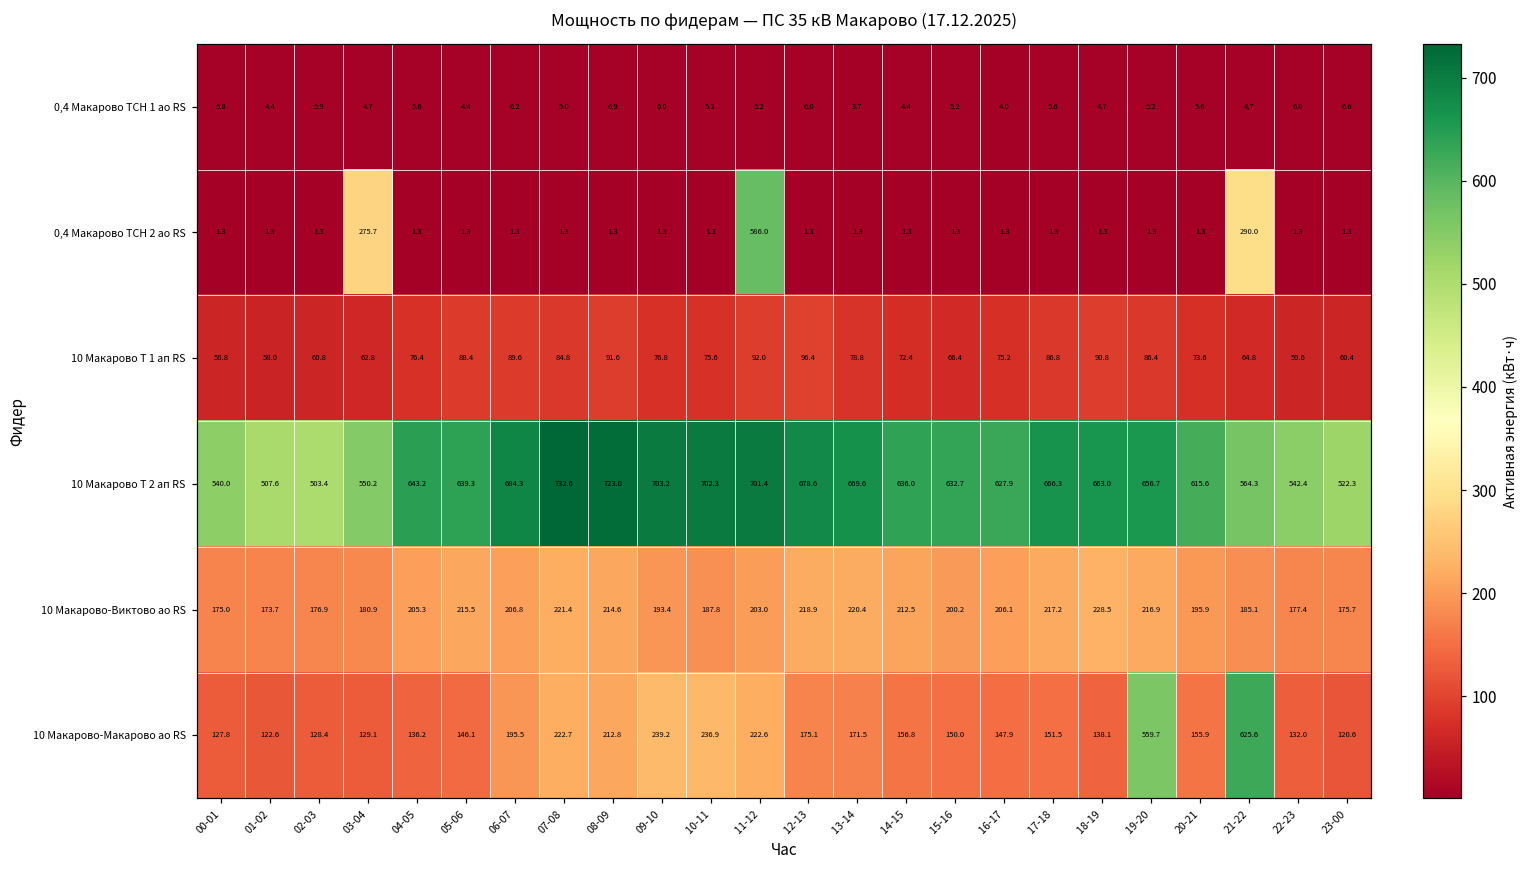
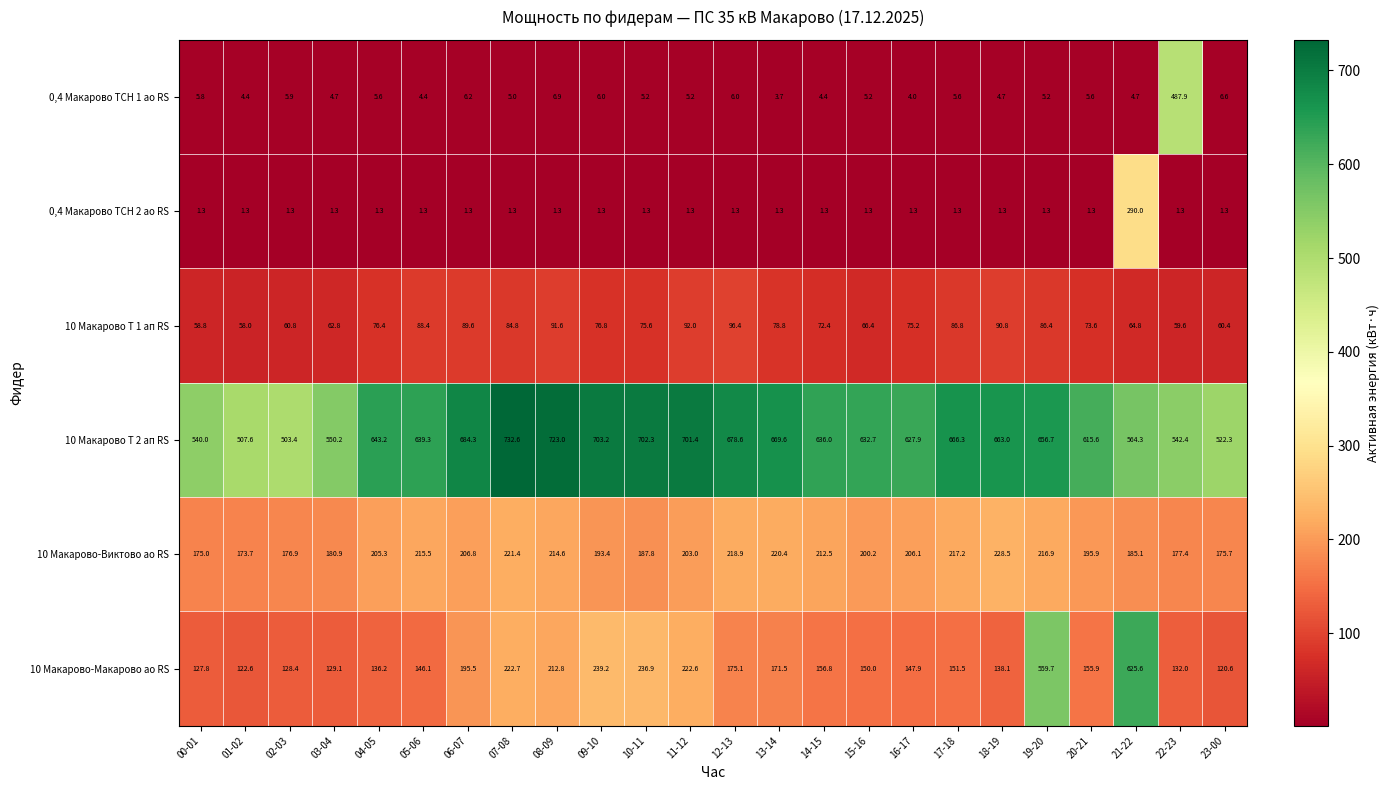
0,4 Макарово ТСН 1 ао RS, 22-23: 6.0 -> 487.9
0,4 Макарово ТСН 2 ао RS, 03-04: 275.7 -> 1.3
0,4 Макарово ТСН 2 ао RS, 11-12: 586.0 -> 1.3
